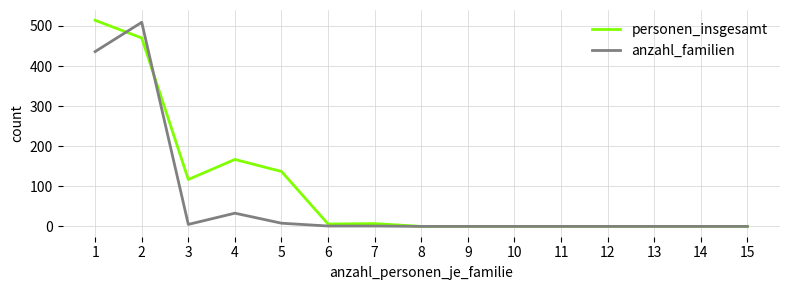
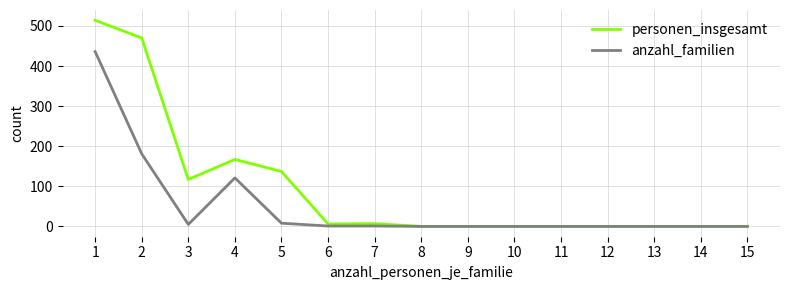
anzahl_familien, 2: 510 -> 180
anzahl_familien, 4: 30 -> 120
